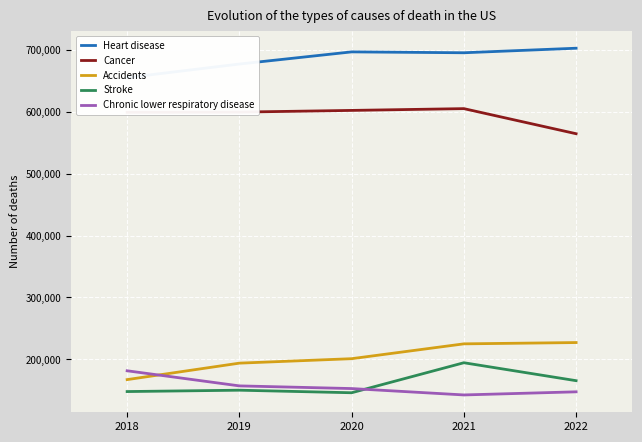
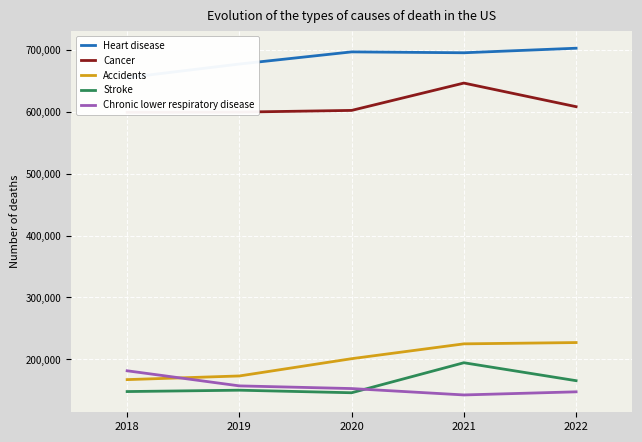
Accidents, 2019: 190,000 -> 170,000
Cancer, 2021: 610,000 -> 650,000
Cancer, 2022: 560,000 -> 610,000
